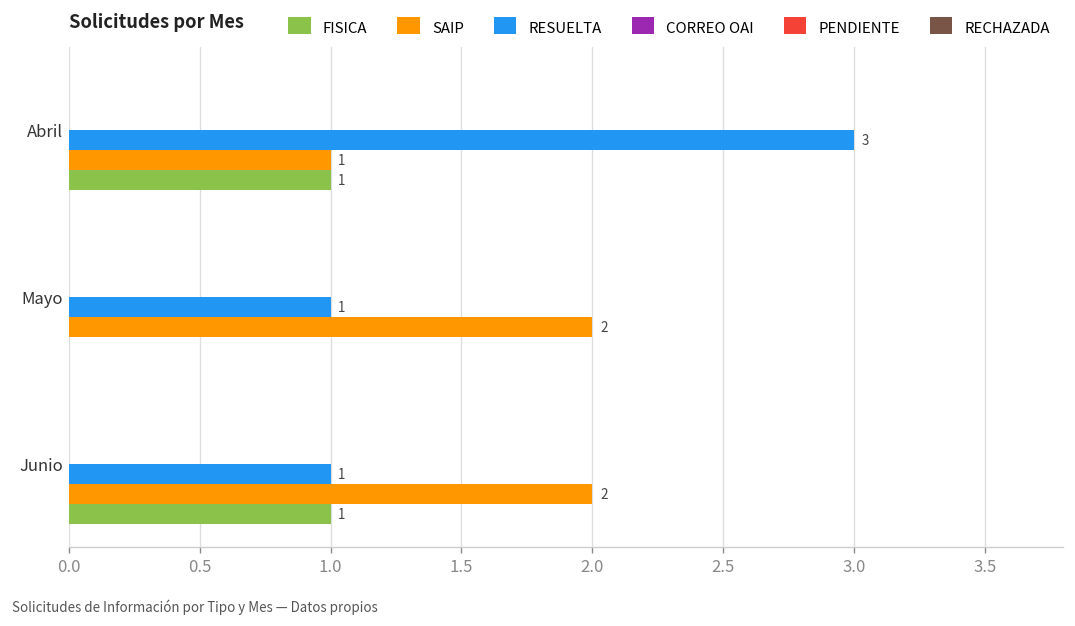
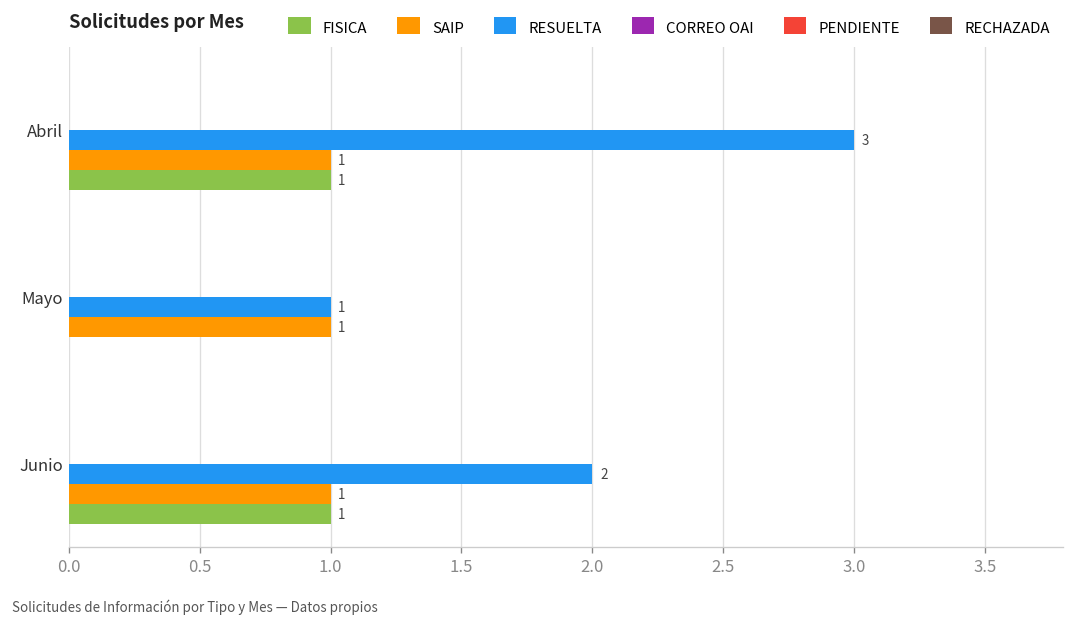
SAIP, Mayo: 2 -> 1
RESUELTA, Junio: 1 -> 2
SAIP, Junio: 2 -> 1
